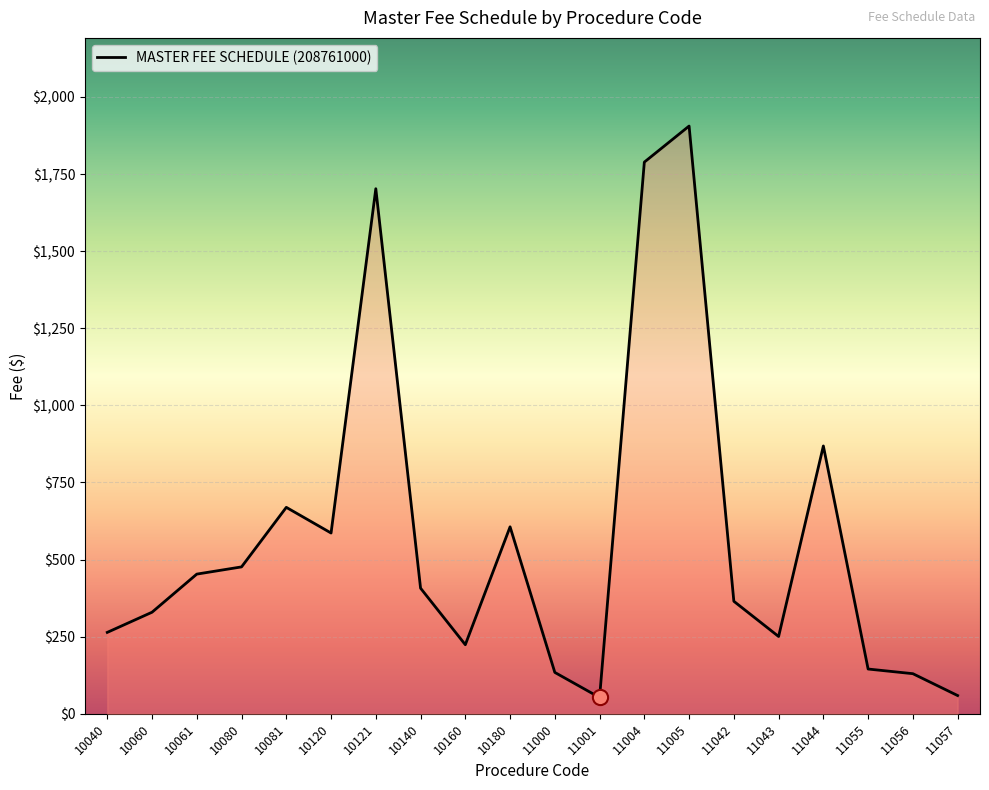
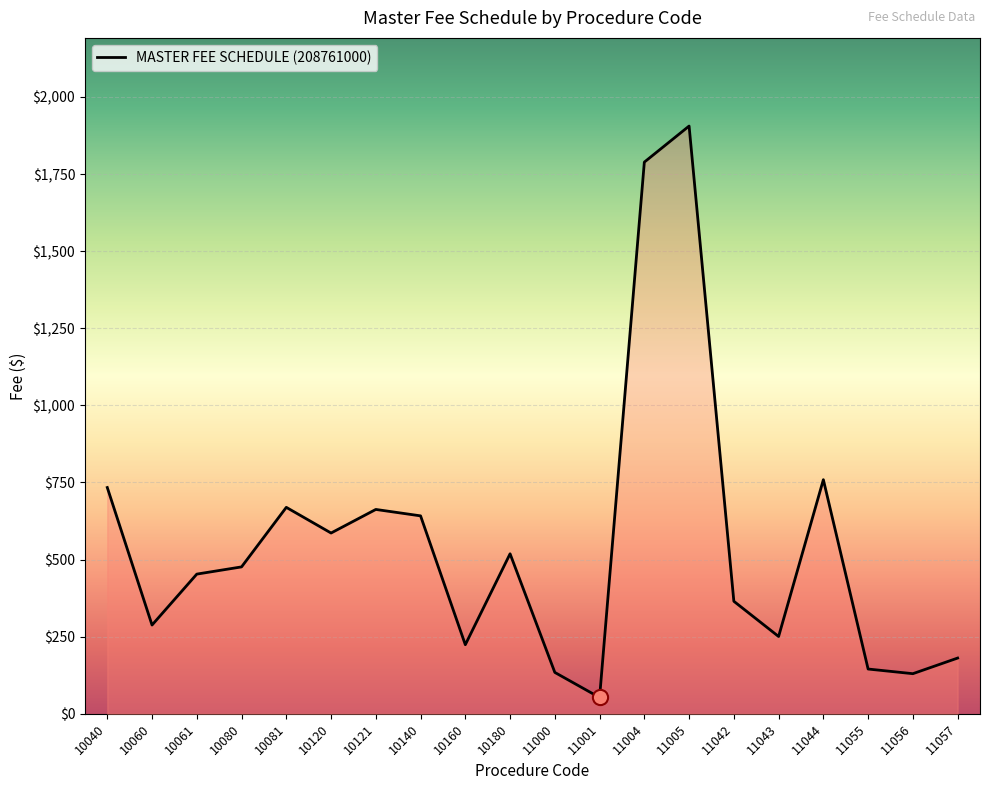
MASTER FEE SCHEDULE (208761000), 10040: $260 -> $730
MASTER FEE SCHEDULE (208761000), 10060: $330 -> $290
MASTER FEE SCHEDULE (208761000), 10121: $1,700 -> $660
MASTER FEE SCHEDULE (208761000), 10140: $410 -> $640
MASTER FEE SCHEDULE (208761000), 10180: $610 -> $520
MASTER FEE SCHEDULE (208761000), 11044: $870 -> $760
MASTER FEE SCHEDULE (208761000), 11057: $60 -> $180
